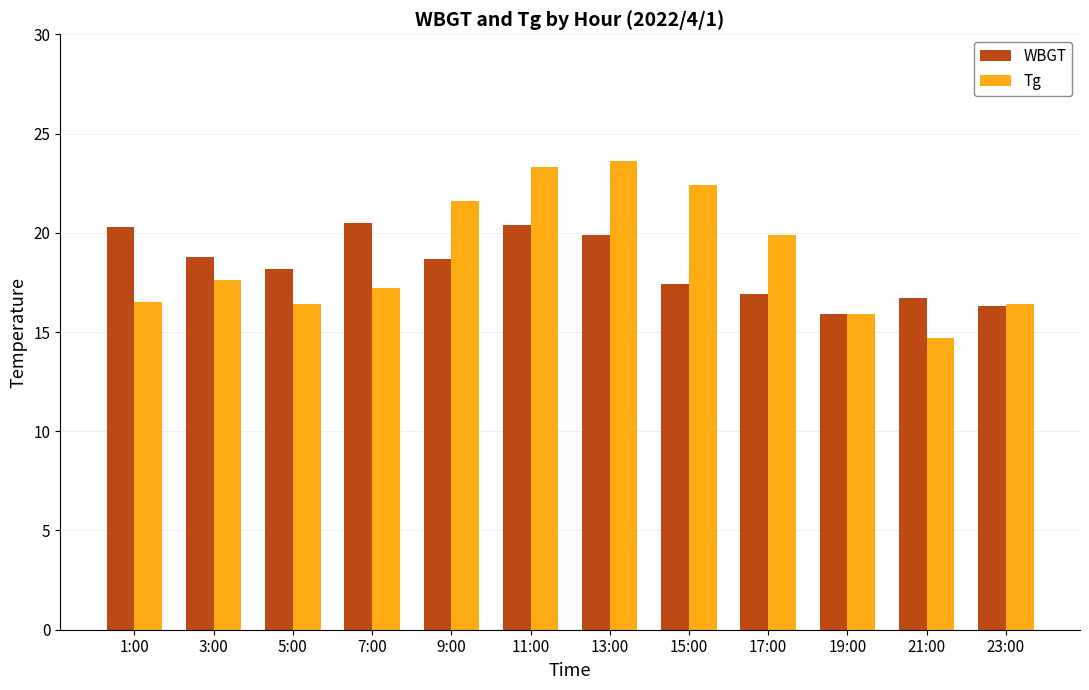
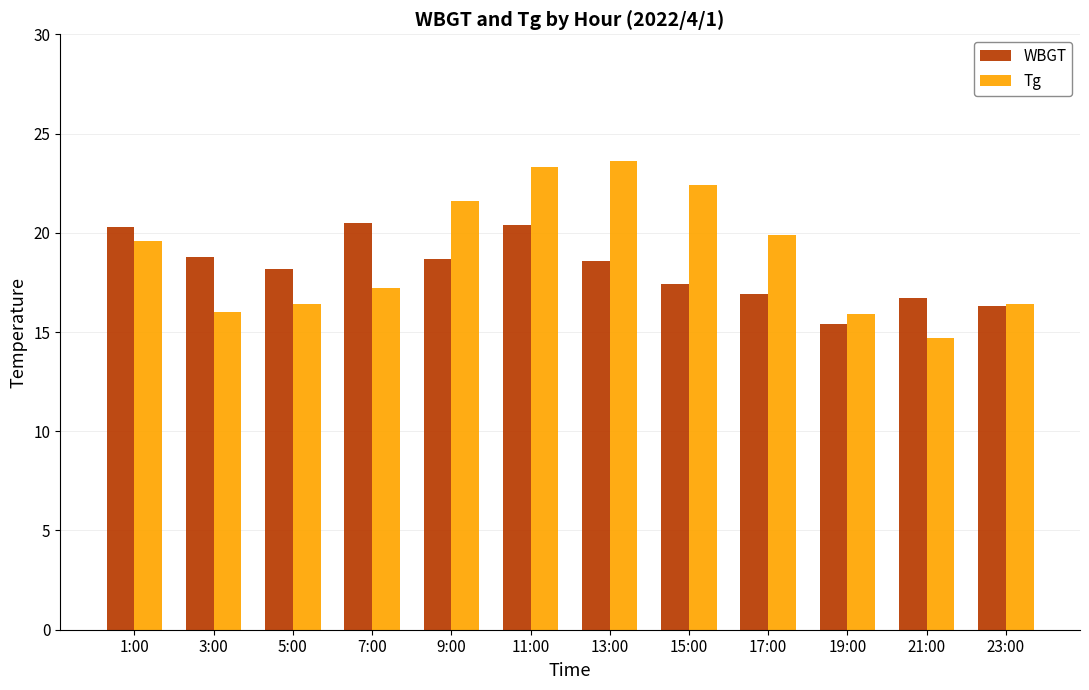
Tg, 1:00: 16.5 -> 19.6
Tg, 3:00: 17.6 -> 16.0
WBGT, 13:00: 19.9 -> 18.6
WBGT, 19:00: 15.9 -> 15.4
